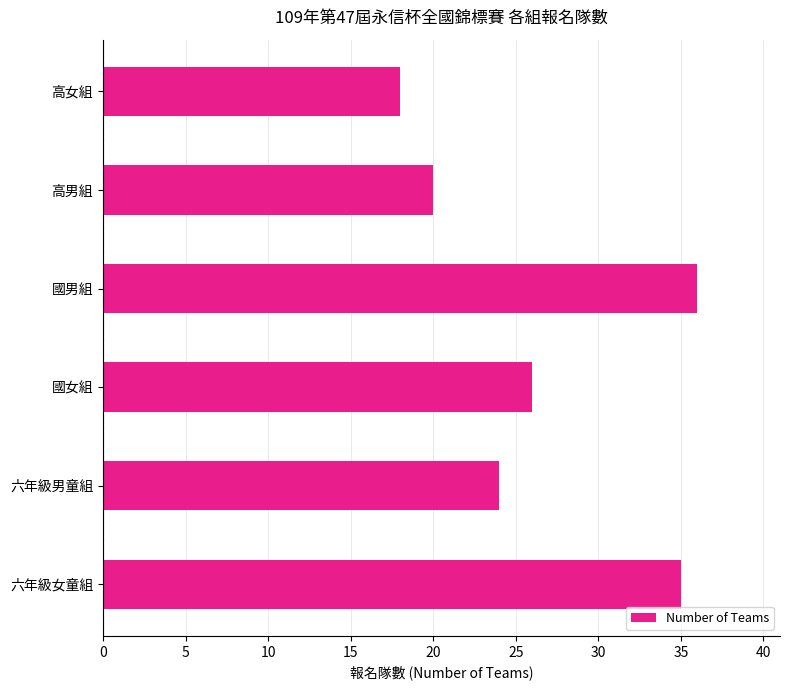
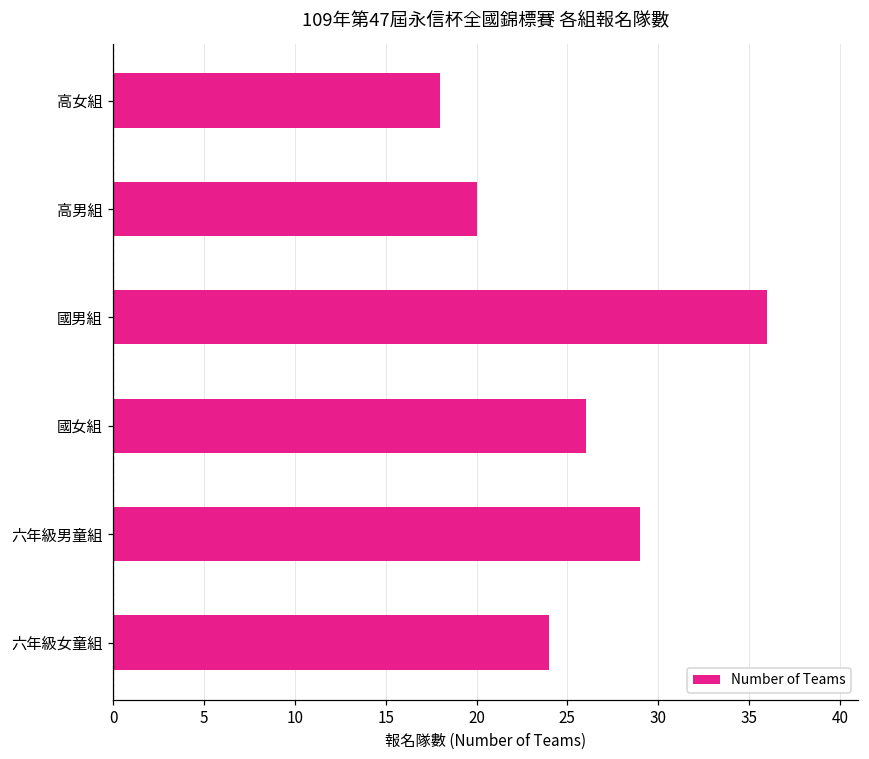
六年級男童組: 24 -> 29
六年級女童組: 35 -> 24
